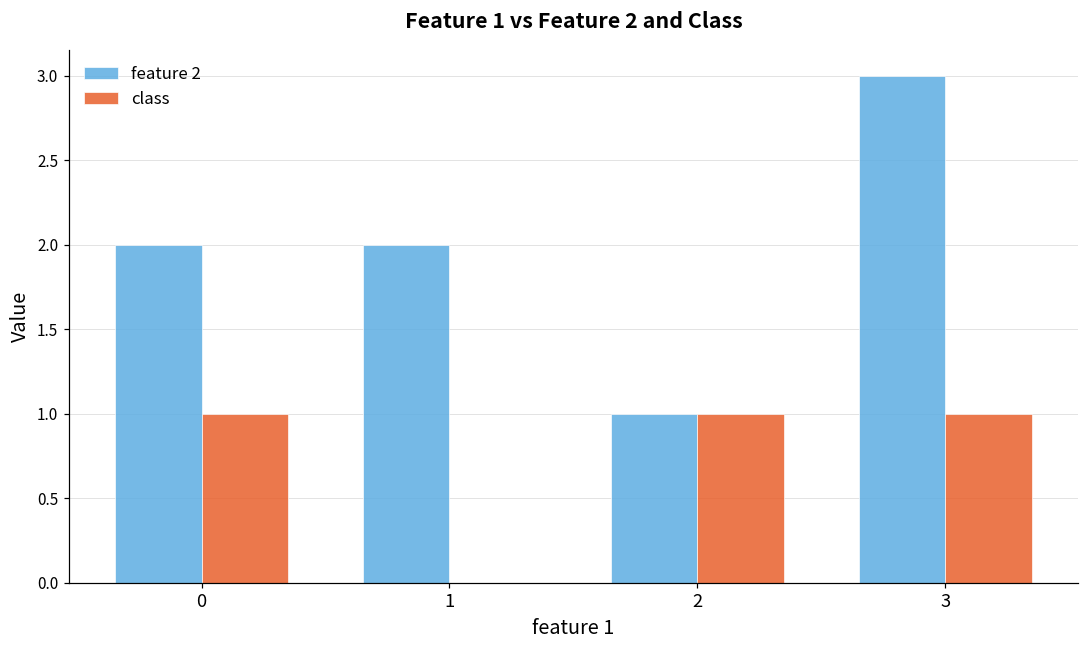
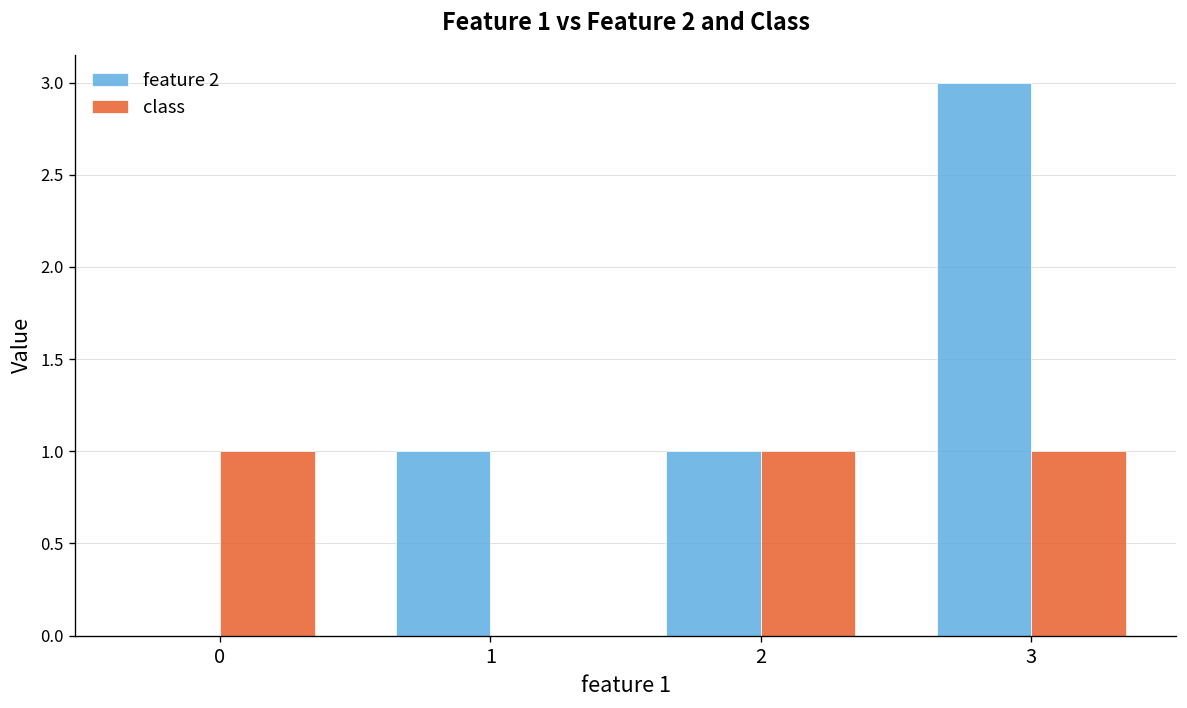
feature 2, 0: 2 -> 0
feature 2, 1: 2 -> 1
